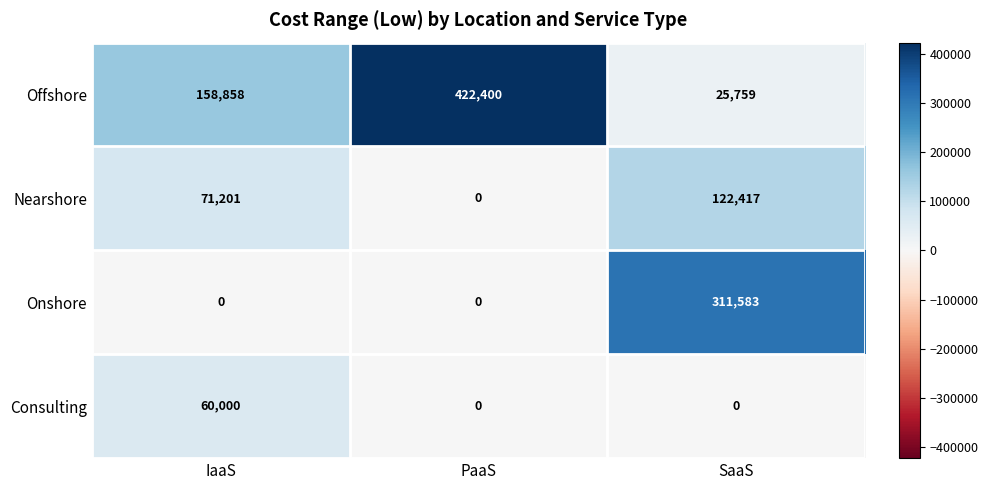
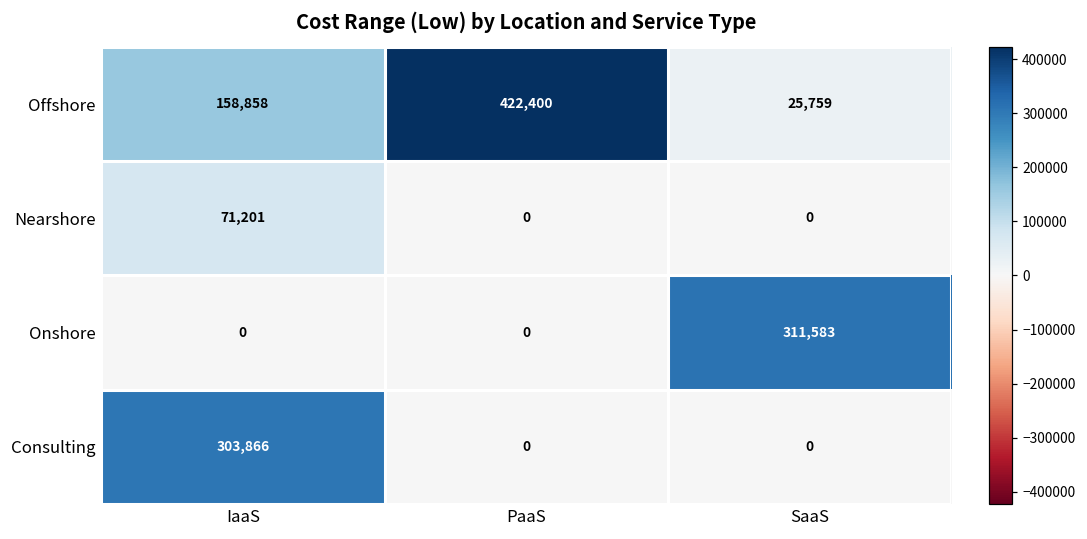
Nearshore, SaaS: 122,417 -> 0
Consulting, IaaS: 60,000 -> 303,866
